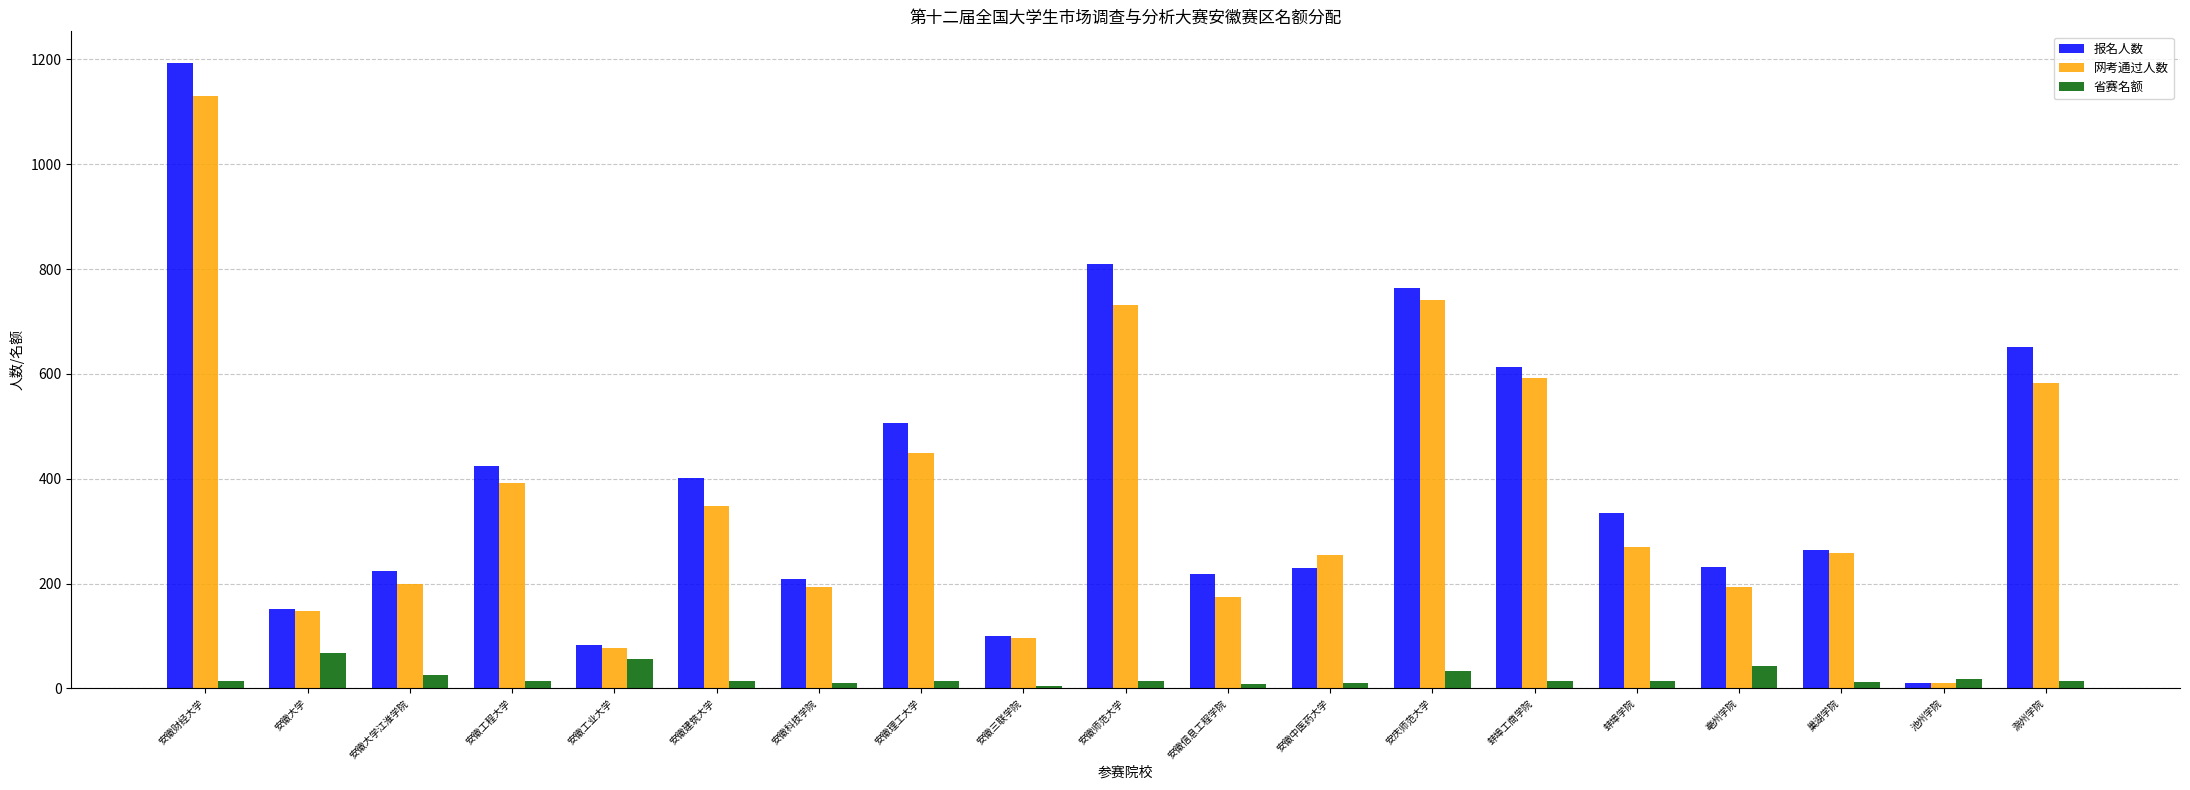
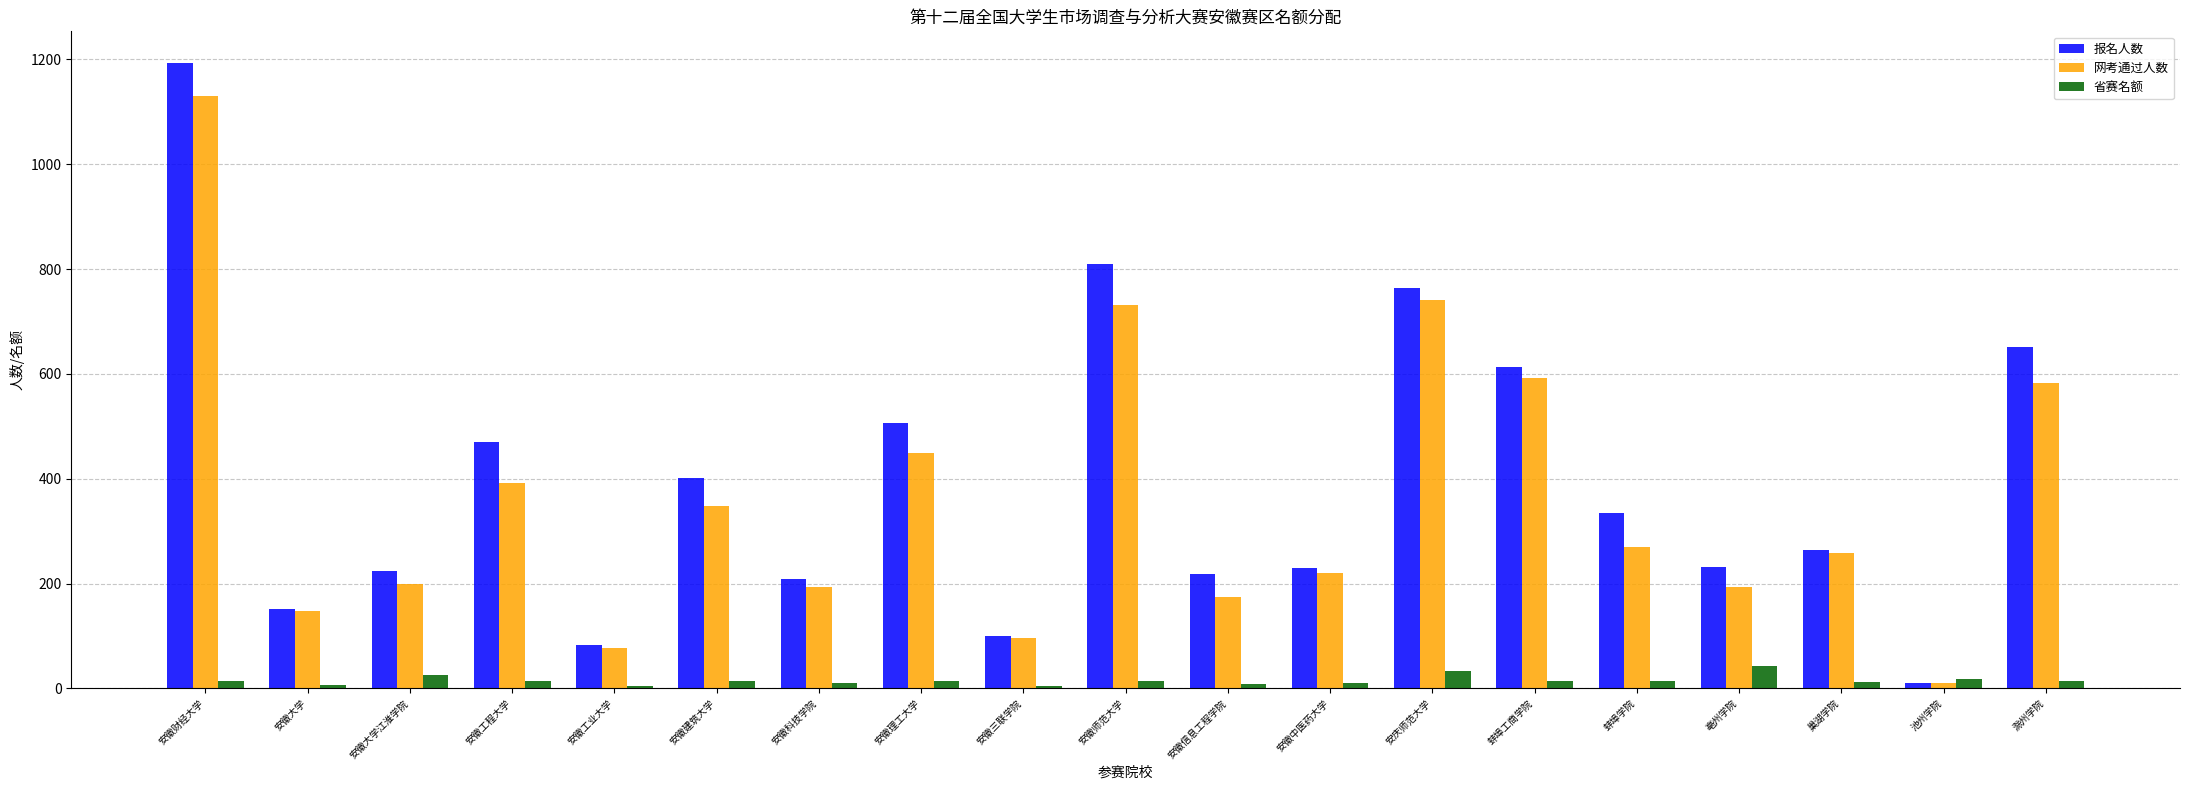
省赛名额, 安徽大学: 70 -> 10
报名人数, 安徽工程大学: 430 -> 470
省赛名额, 安徽工业大学: 60 -> 0
网考通过人数, 安徽中医药大学: 250 -> 220
